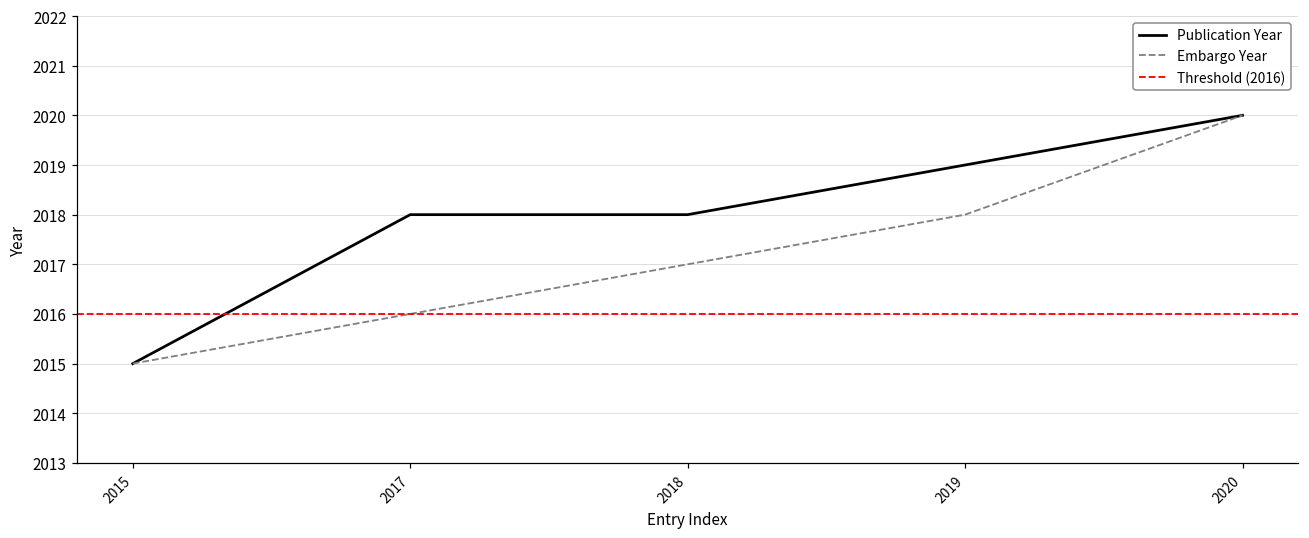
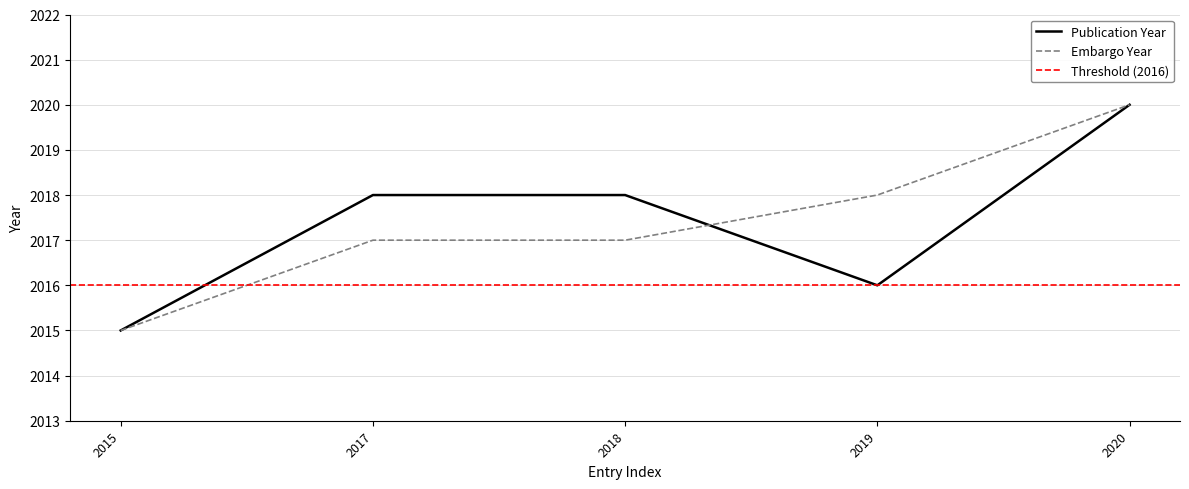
Embargo Year, 2017: 2016 -> 2017
Publication Year, 2019: 2019 -> 2016
